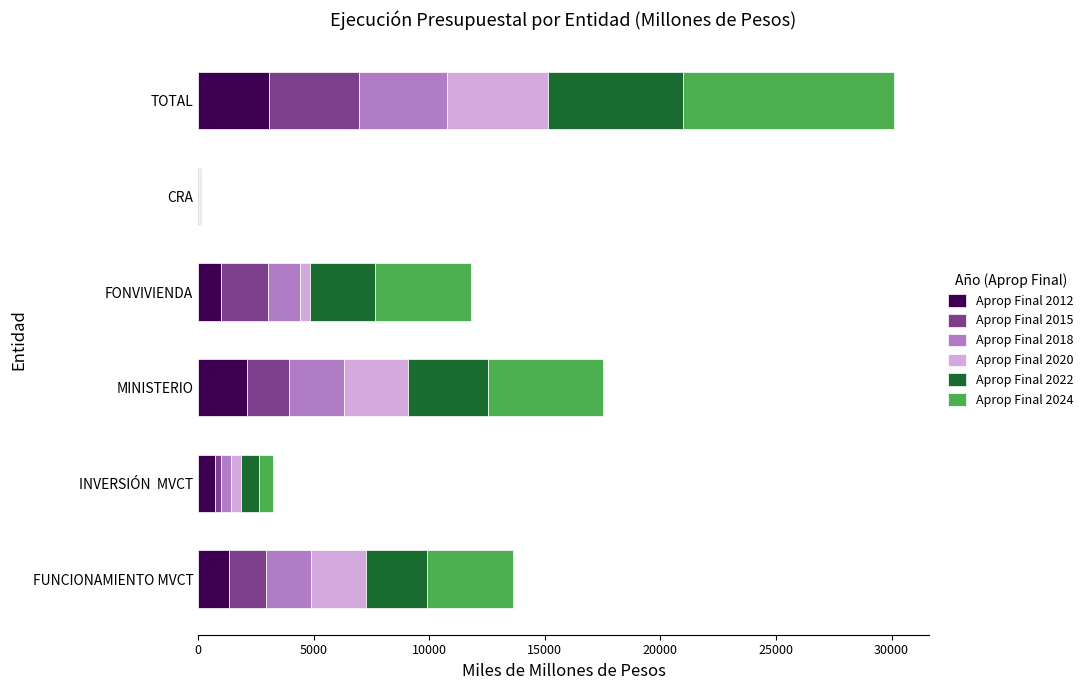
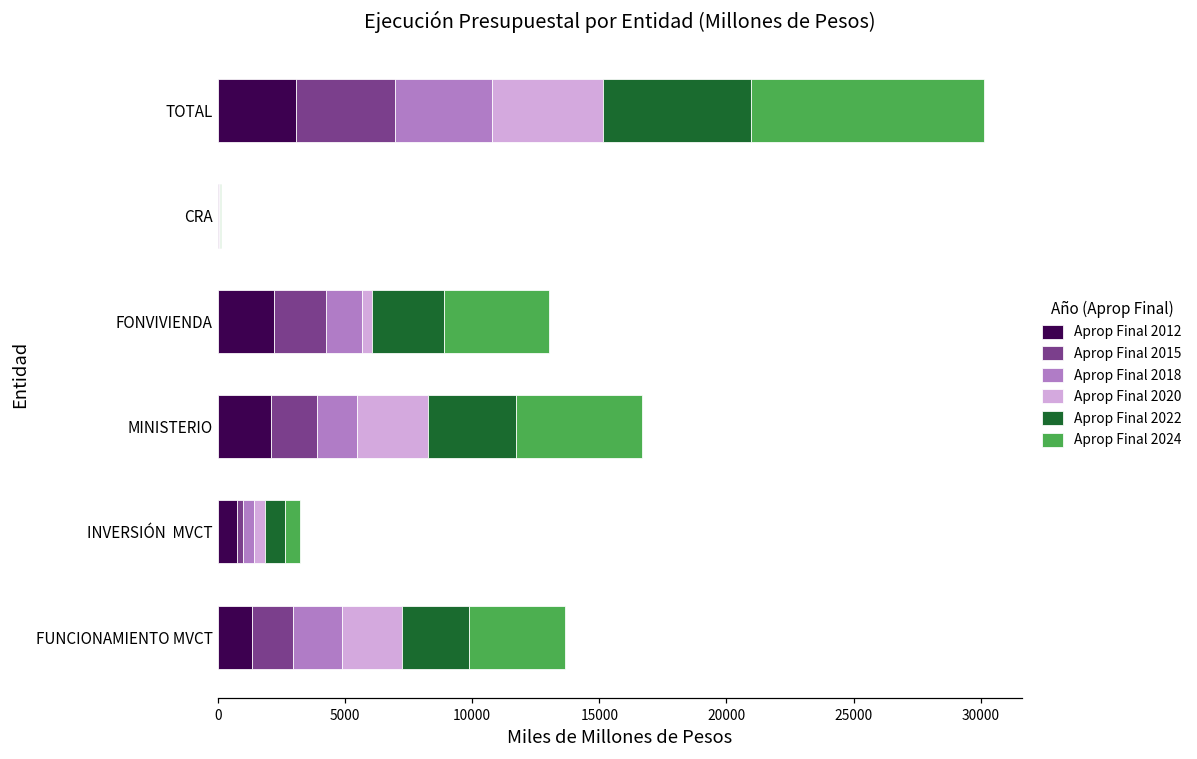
Aprop Final 2012, FONVIVIENDA: 1000 -> 2200
Aprop Final 2018, MINISTERIO: 2400 -> 1600
